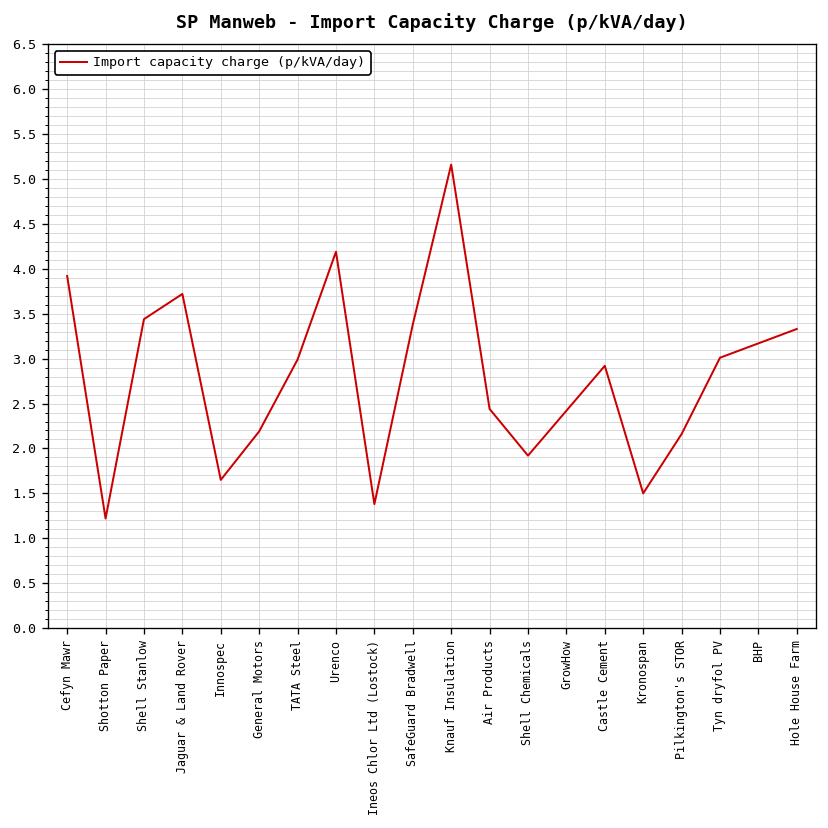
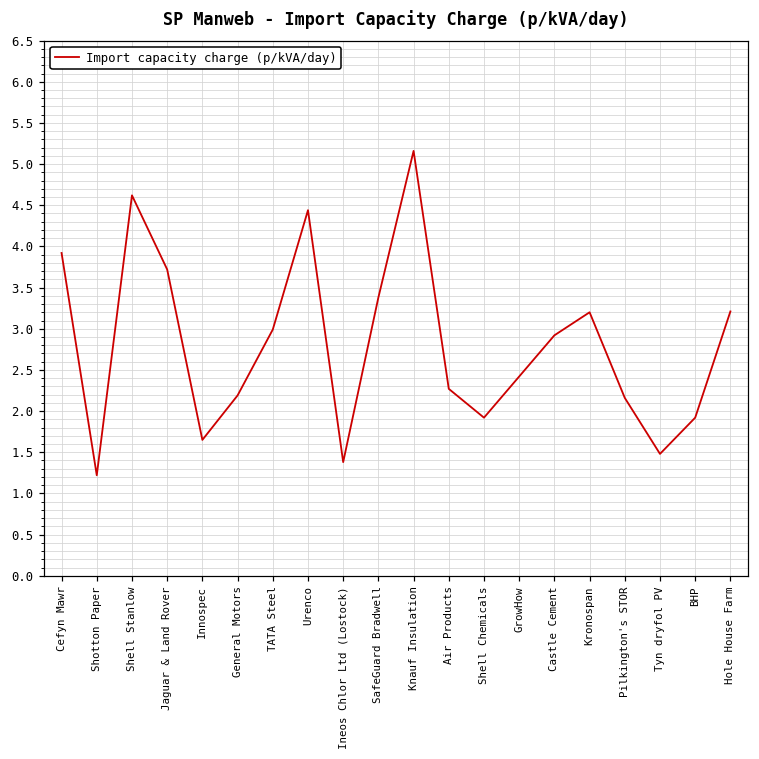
Shell Stanlow: 3.4 -> 4.6
Urenco: 4.2 -> 4.4
Air Products: 2.4 -> 2.3
Kronospan: 1.5 -> 3.2
Tyn dryfol PV: 3.0 -> 1.5
BHP: 3.2 -> 1.9
Hole House Farm: 3.3 -> 3.2
